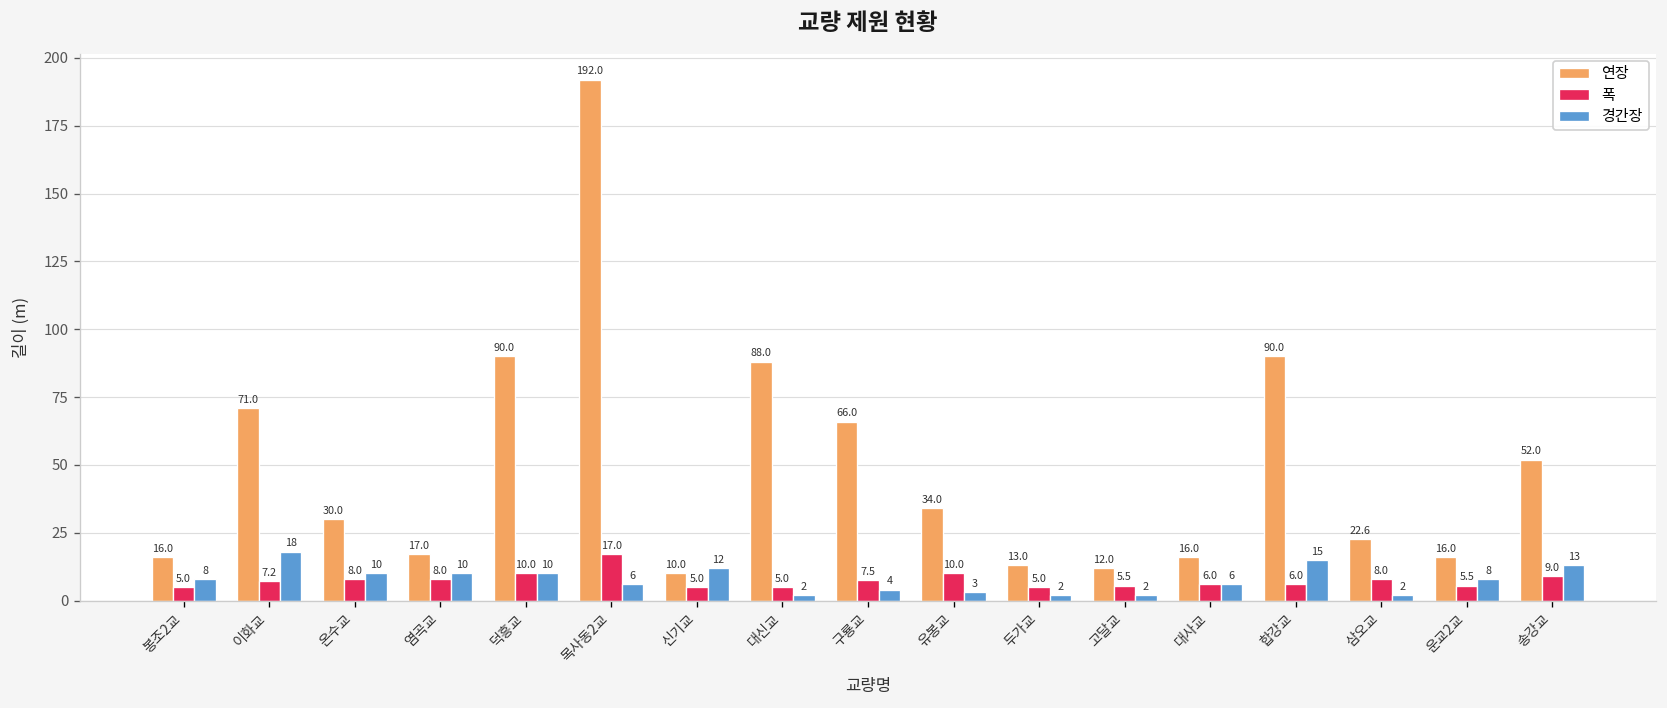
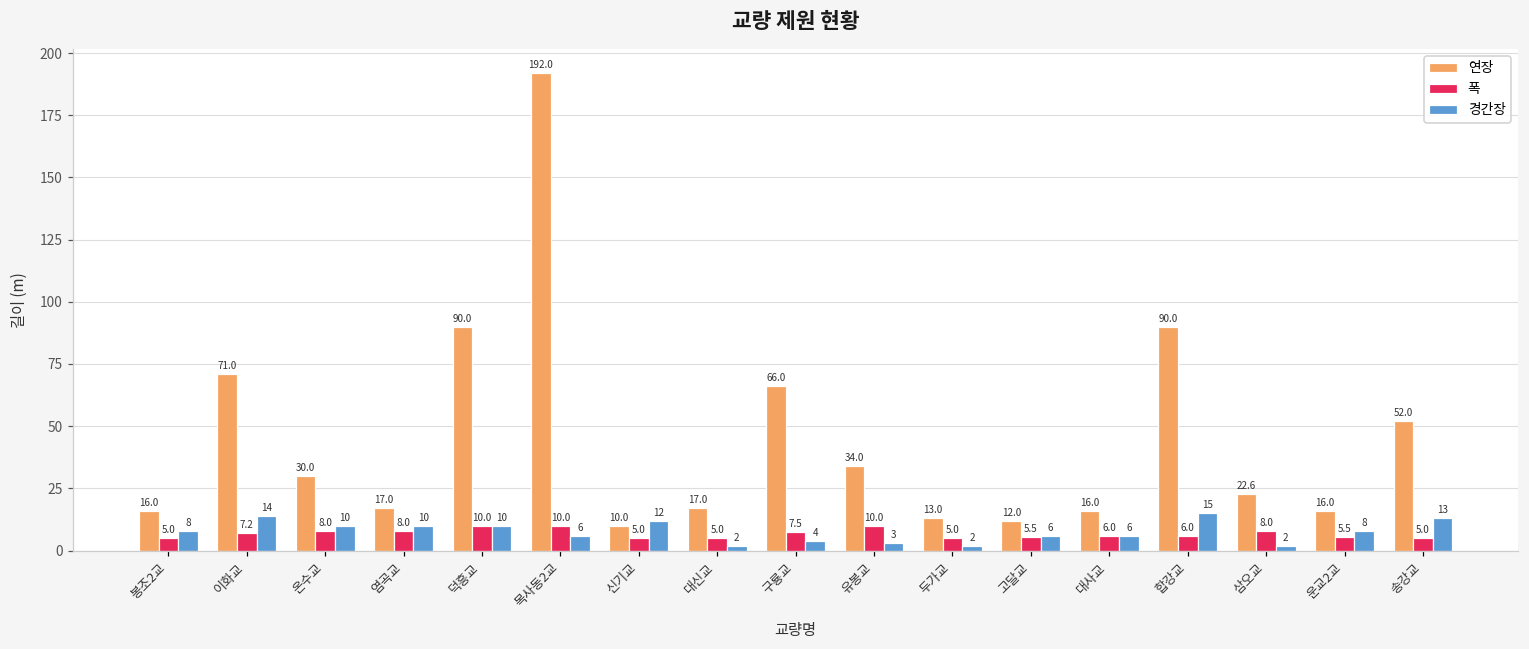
경간장, 이화교: 18 -> 14
폭, 목사동2교: 17.0 -> 10.0
연장, 대신교: 88.0 -> 17.0
경간장, 고달교: 2 -> 6
폭, 송강교: 9.0 -> 5.0
